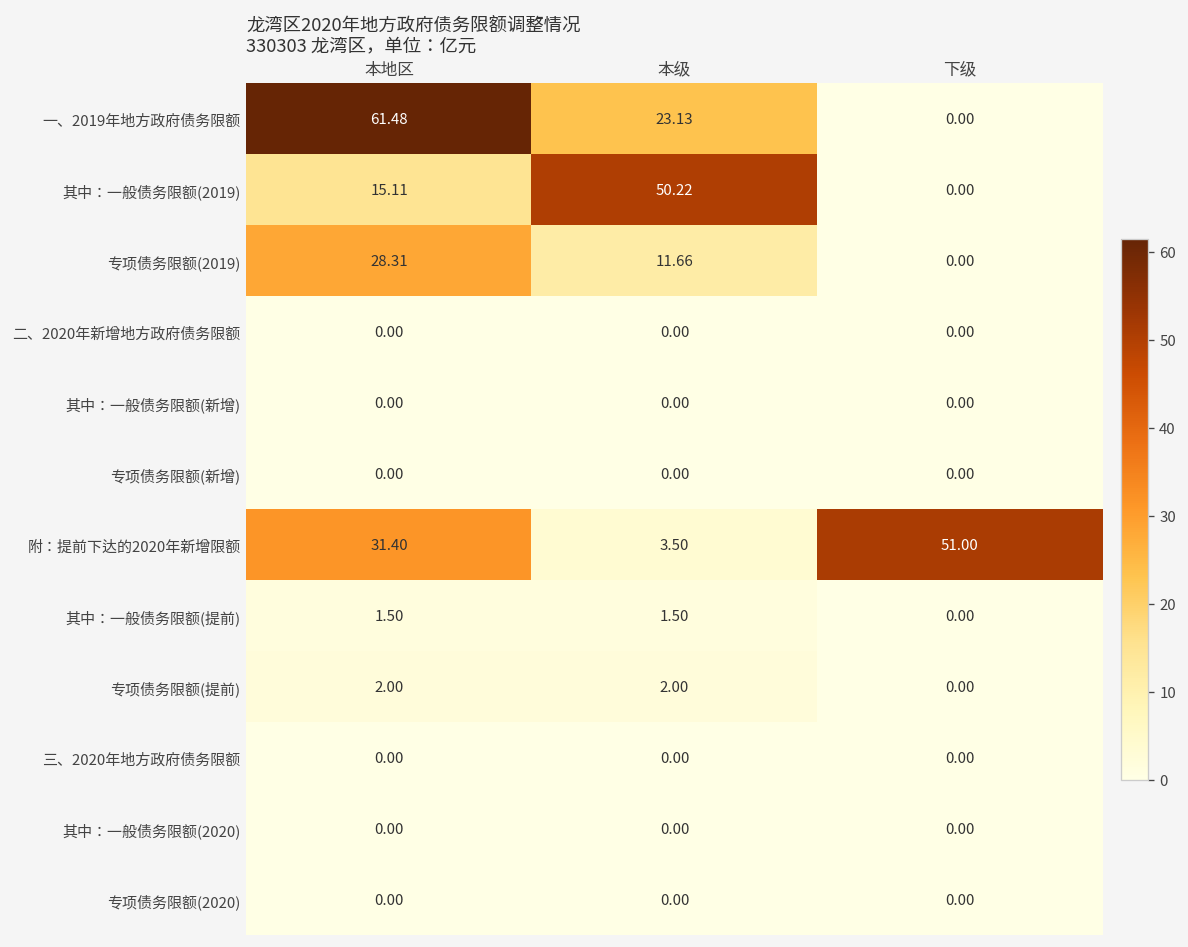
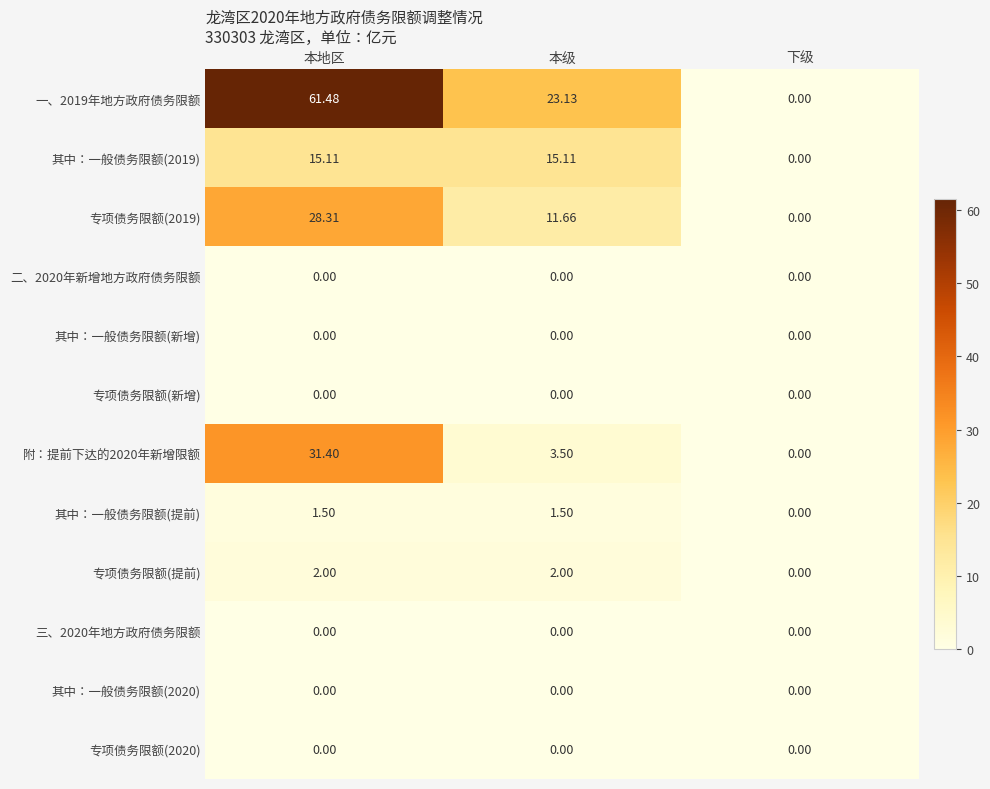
其中：一般债务限额(2019), 本级: 50.22 -> 15.11
附：提前下达的2020年新增限额, 下级: 51.00 -> 0.00
